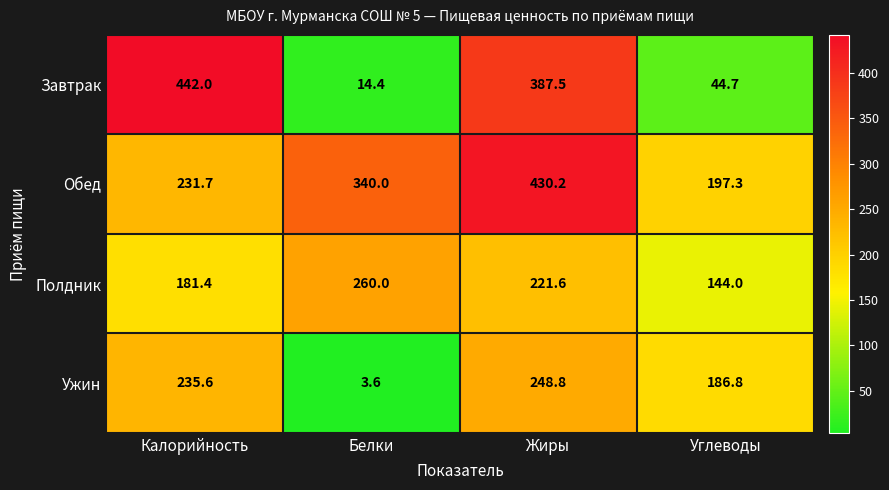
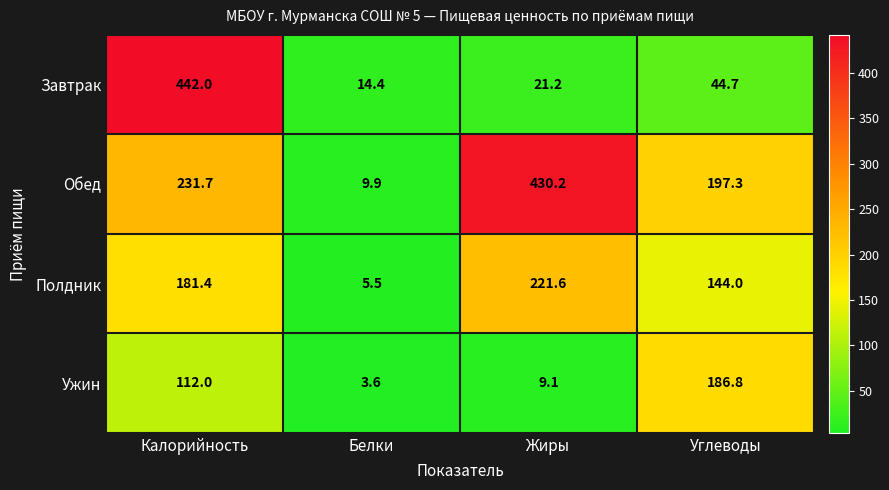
Завтрак, Жиры: 387.5 -> 21.2
Обед, Белки: 340.0 -> 9.9
Полдник, Белки: 260.0 -> 5.5
Ужин, Калорийность: 235.6 -> 112.0
Ужин, Жиры: 248.8 -> 9.1
